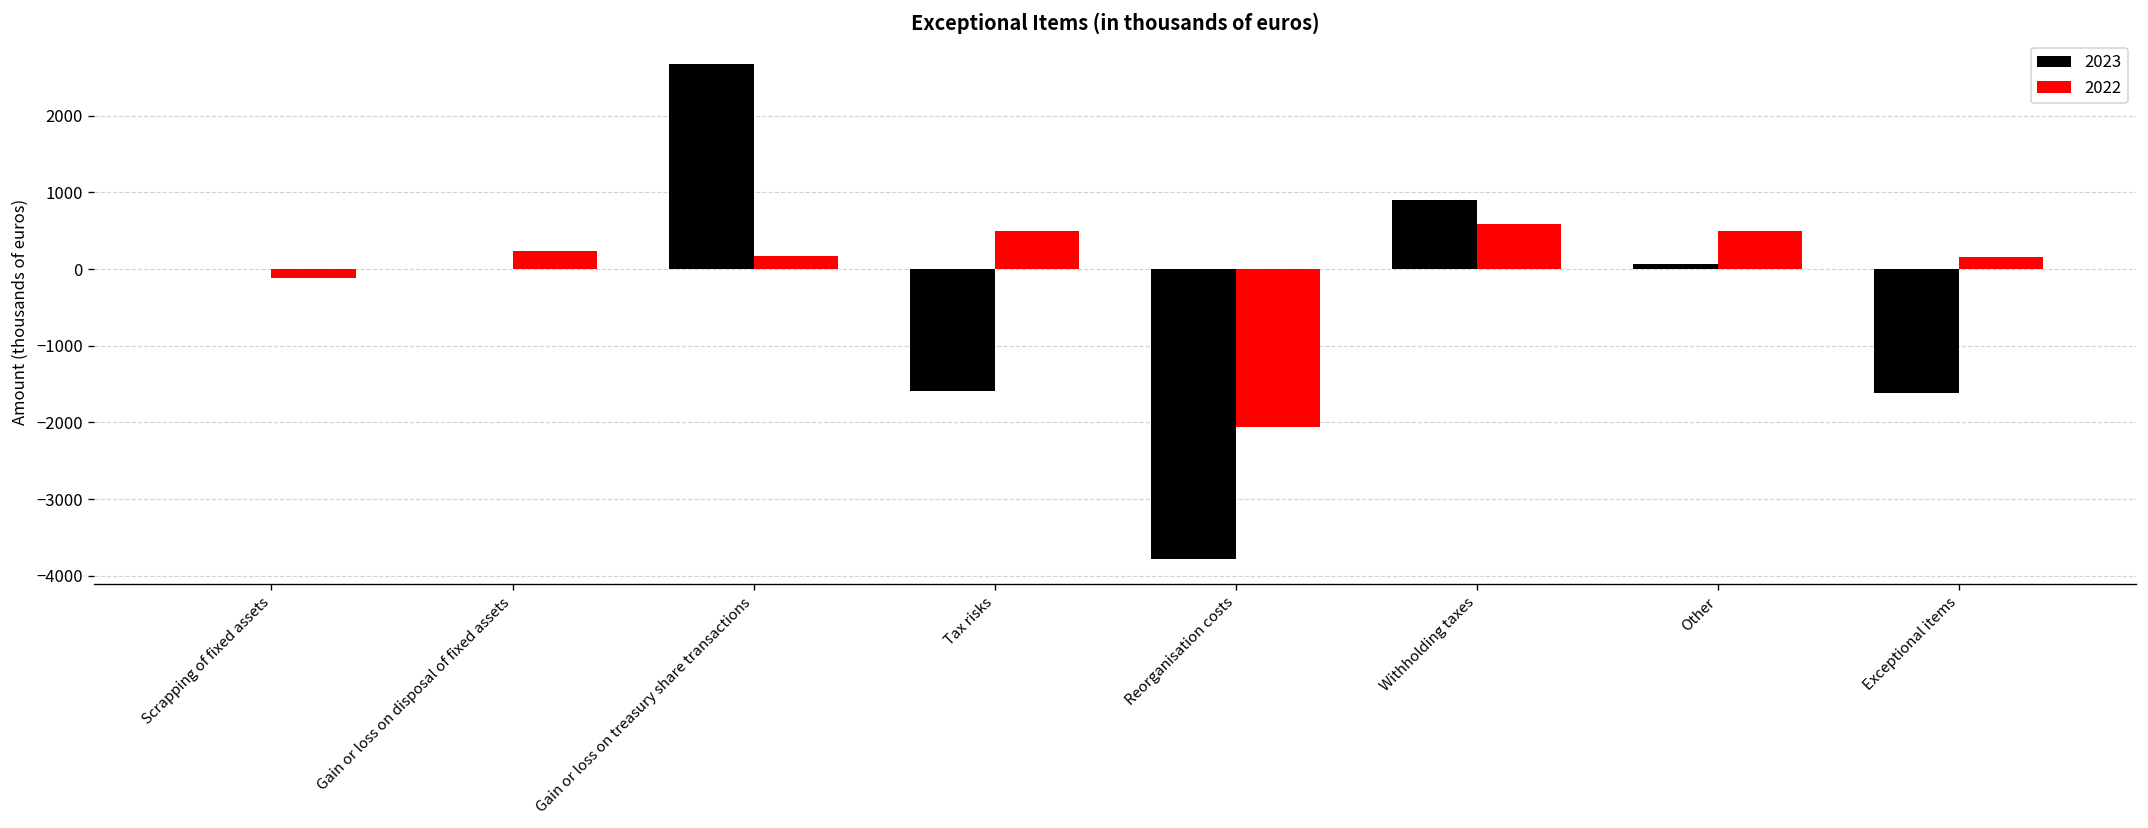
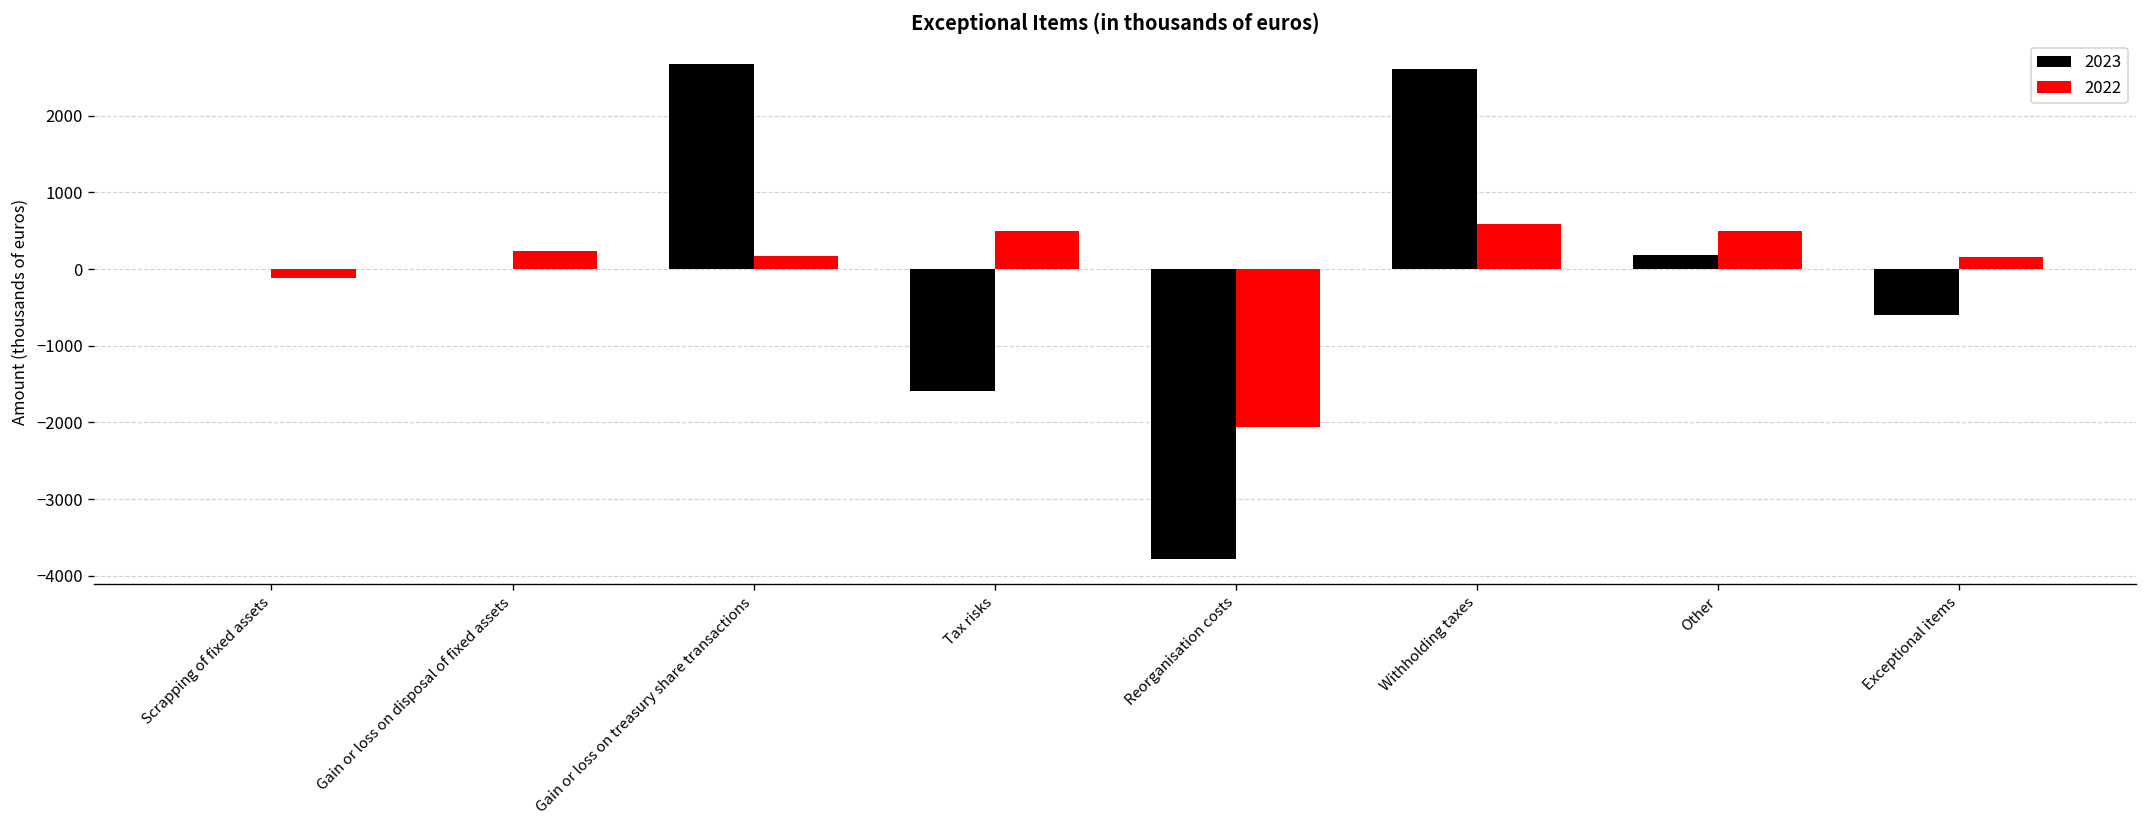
2023, Withholding taxes: 900 -> 2600
2023, Other: 100 -> 200
2023, Exceptional items: -1600 -> -600
